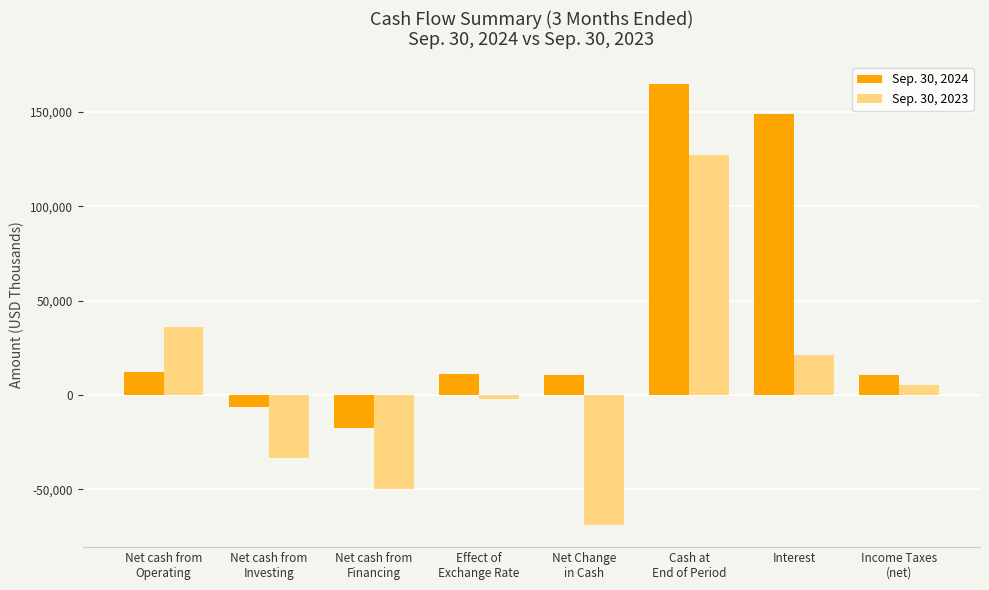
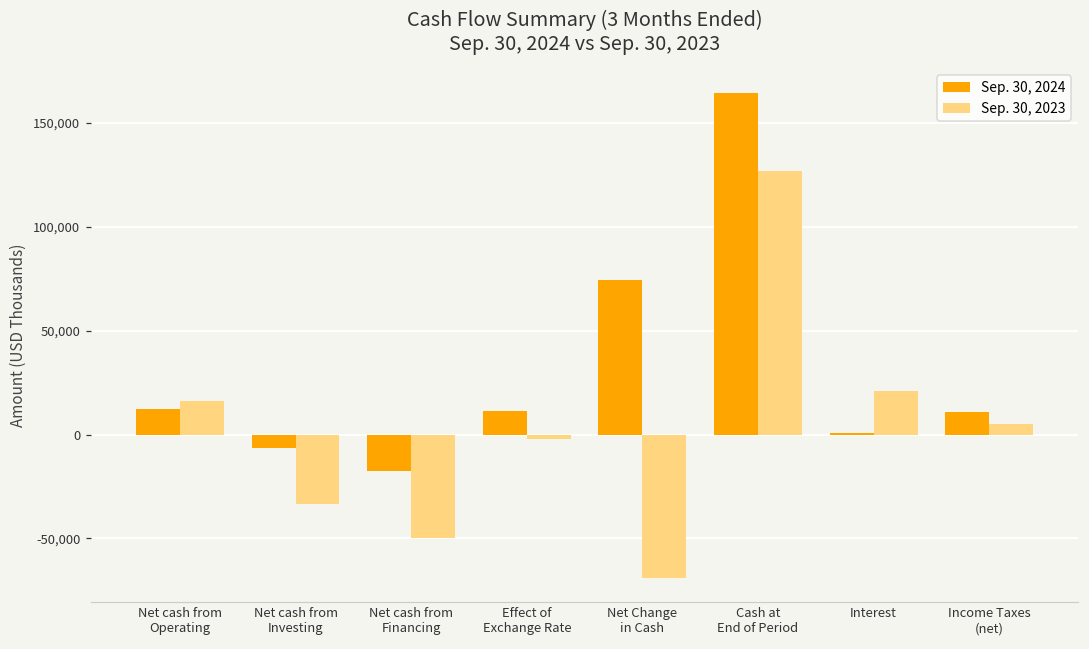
Sep. 30, 2023, Net cash from Operating: 36,000 -> 16,000
Sep. 30, 2024, Net Change in Cash: 10,000 -> 74,000
Sep. 30, 2024, Interest: 149,000 -> 1,000
